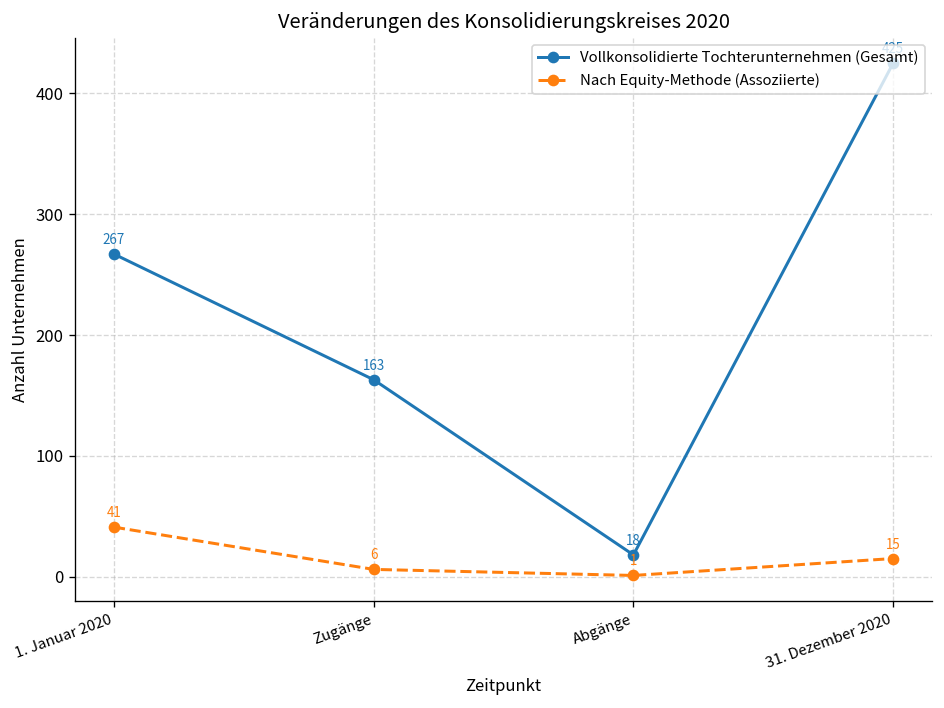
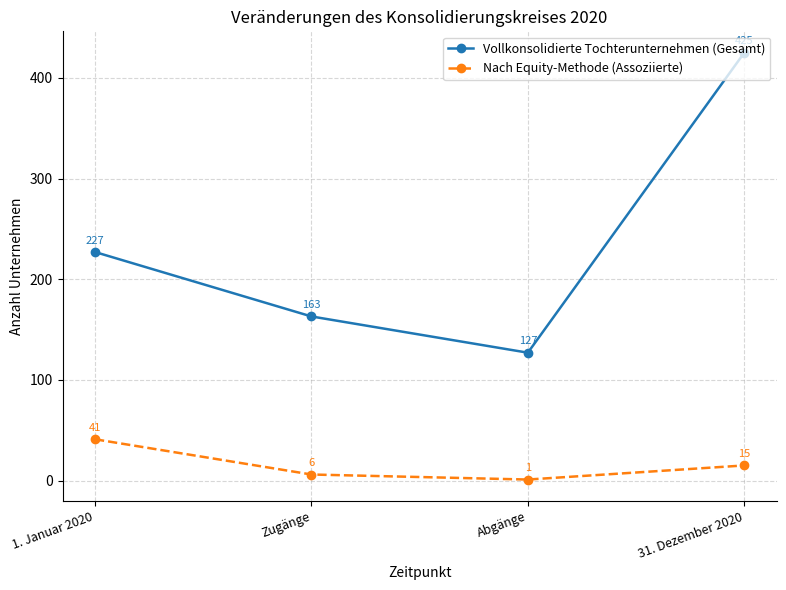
Vollkonsolidierte Tochterunternehmen (Gesamt), 1. Januar 2020: 267 -> 227
Vollkonsolidierte Tochterunternehmen (Gesamt), Abgänge: 18 -> 127
